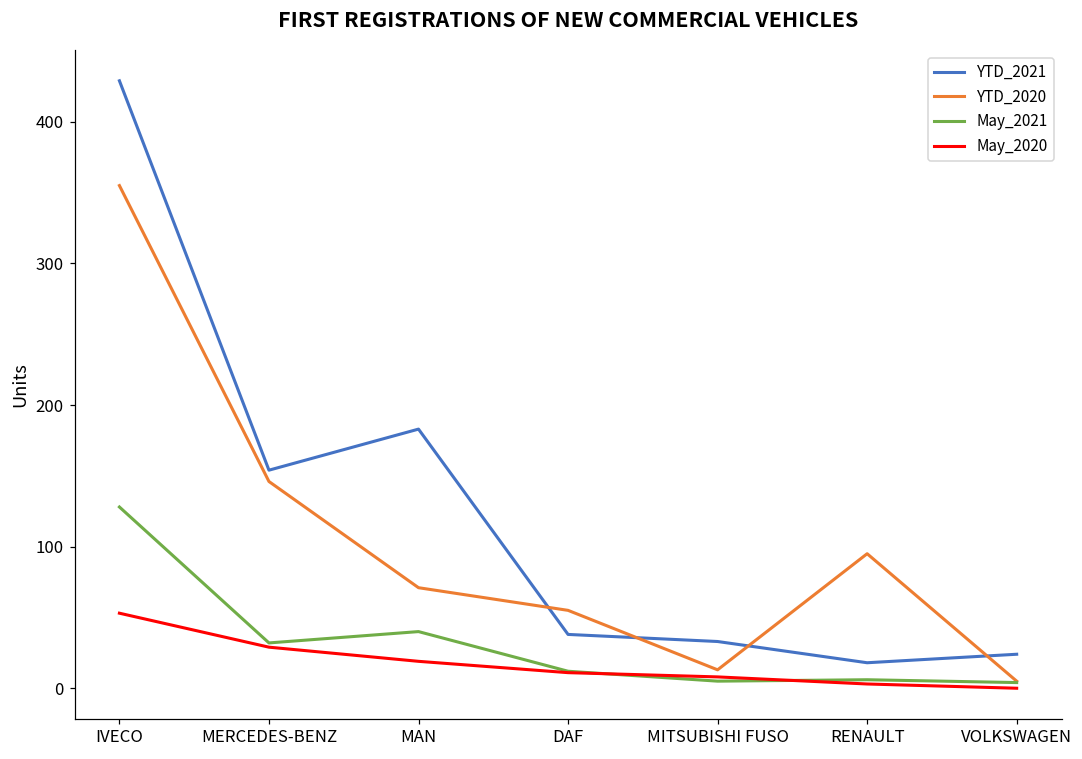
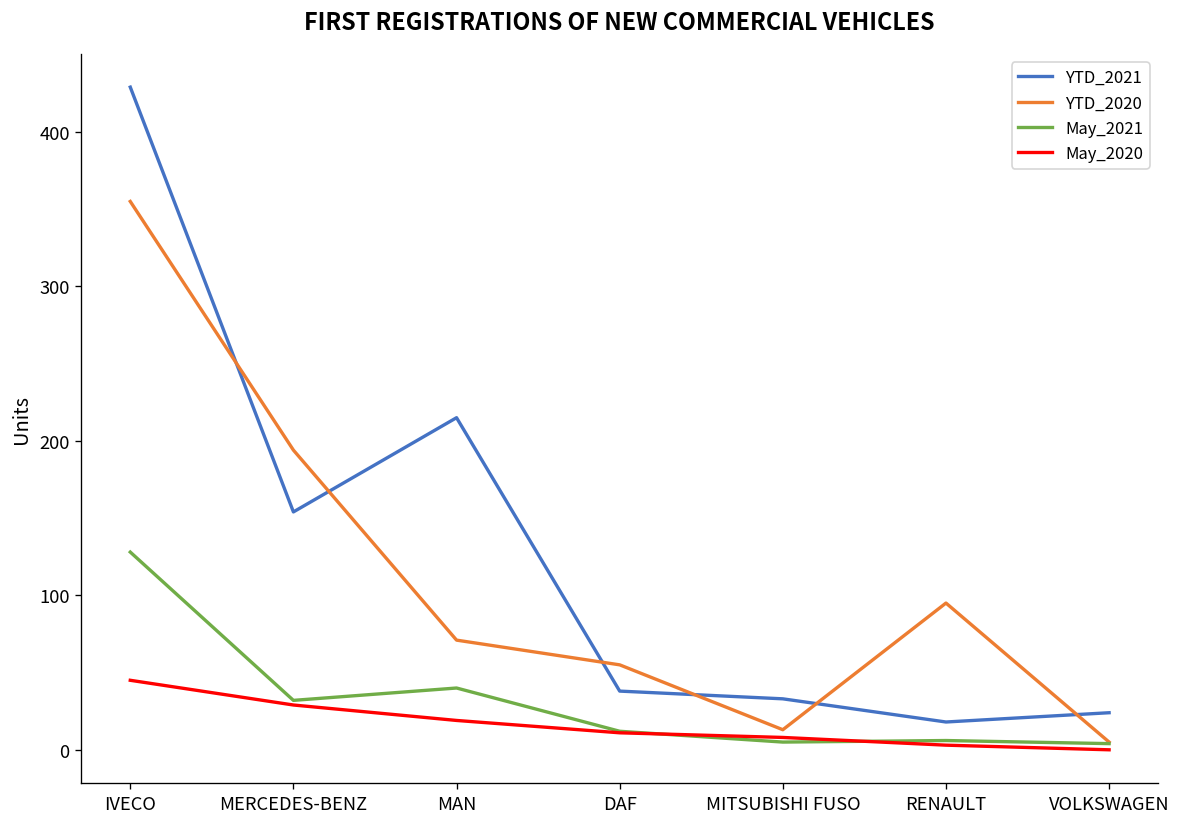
May_2020, IVECO: 53 -> 45
YTD_2020, MERCEDES-BENZ: 146 -> 194
YTD_2021, MAN: 183 -> 215
